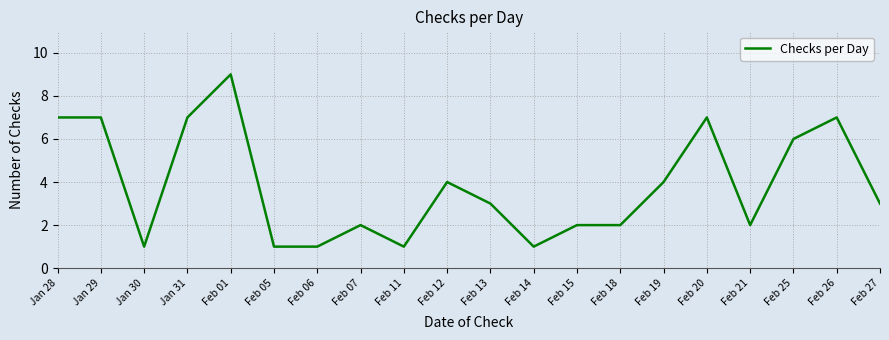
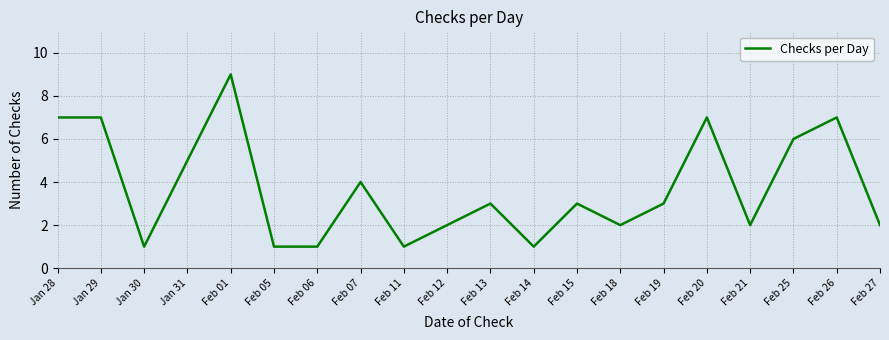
Jan 31: 7 -> 5
Feb 07: 2 -> 4
Feb 12: 4 -> 2
Feb 15: 2 -> 3
Feb 19: 4 -> 3
Feb 27: 3 -> 2
